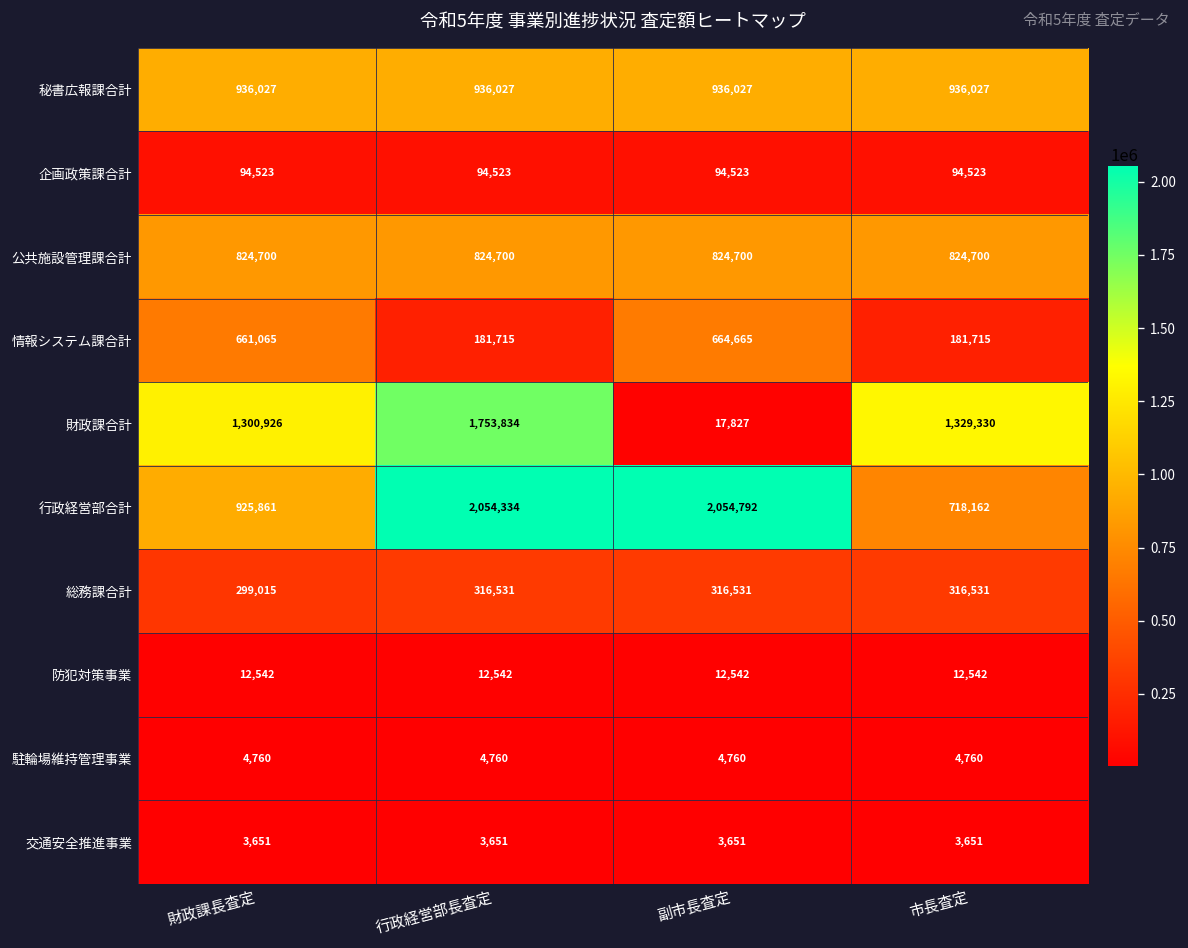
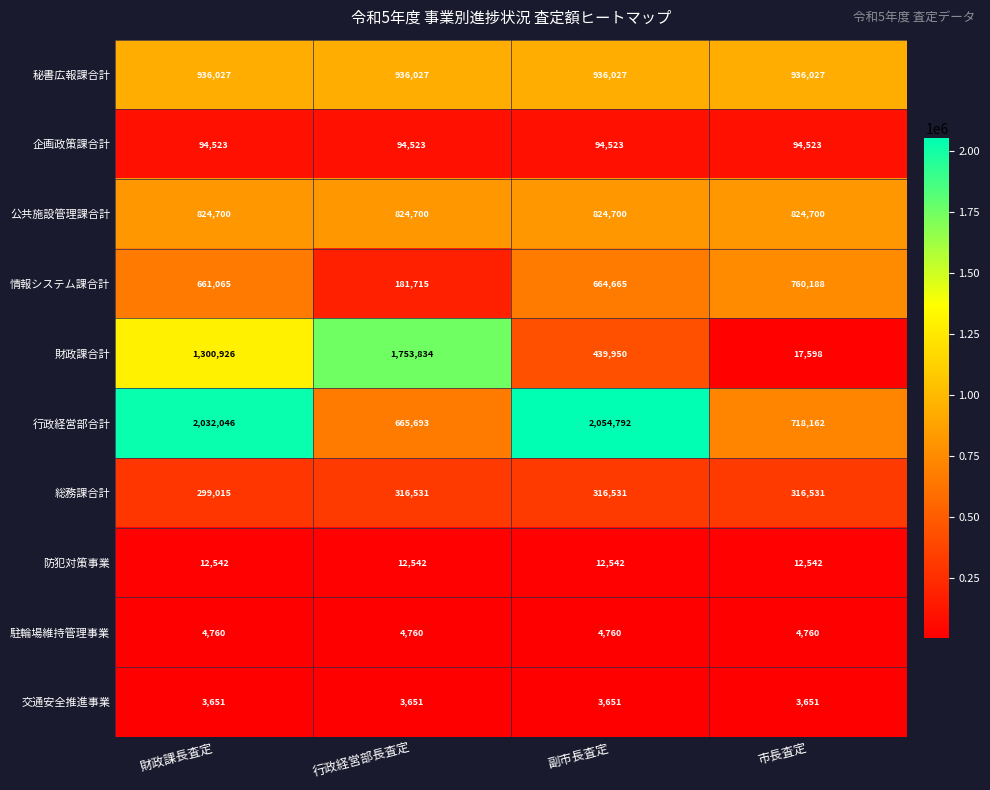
情報システム課合計, 市長査定: 181,715 -> 760,188
財政課合計, 副市長査定: 17,827 -> 439,950
財政課合計, 市長査定: 1,329,330 -> 17,598
行政経営部合計, 財政課長査定: 925,861 -> 2,032,046
行政経営部合計, 行政経営部長査定: 2,054,334 -> 665,693
